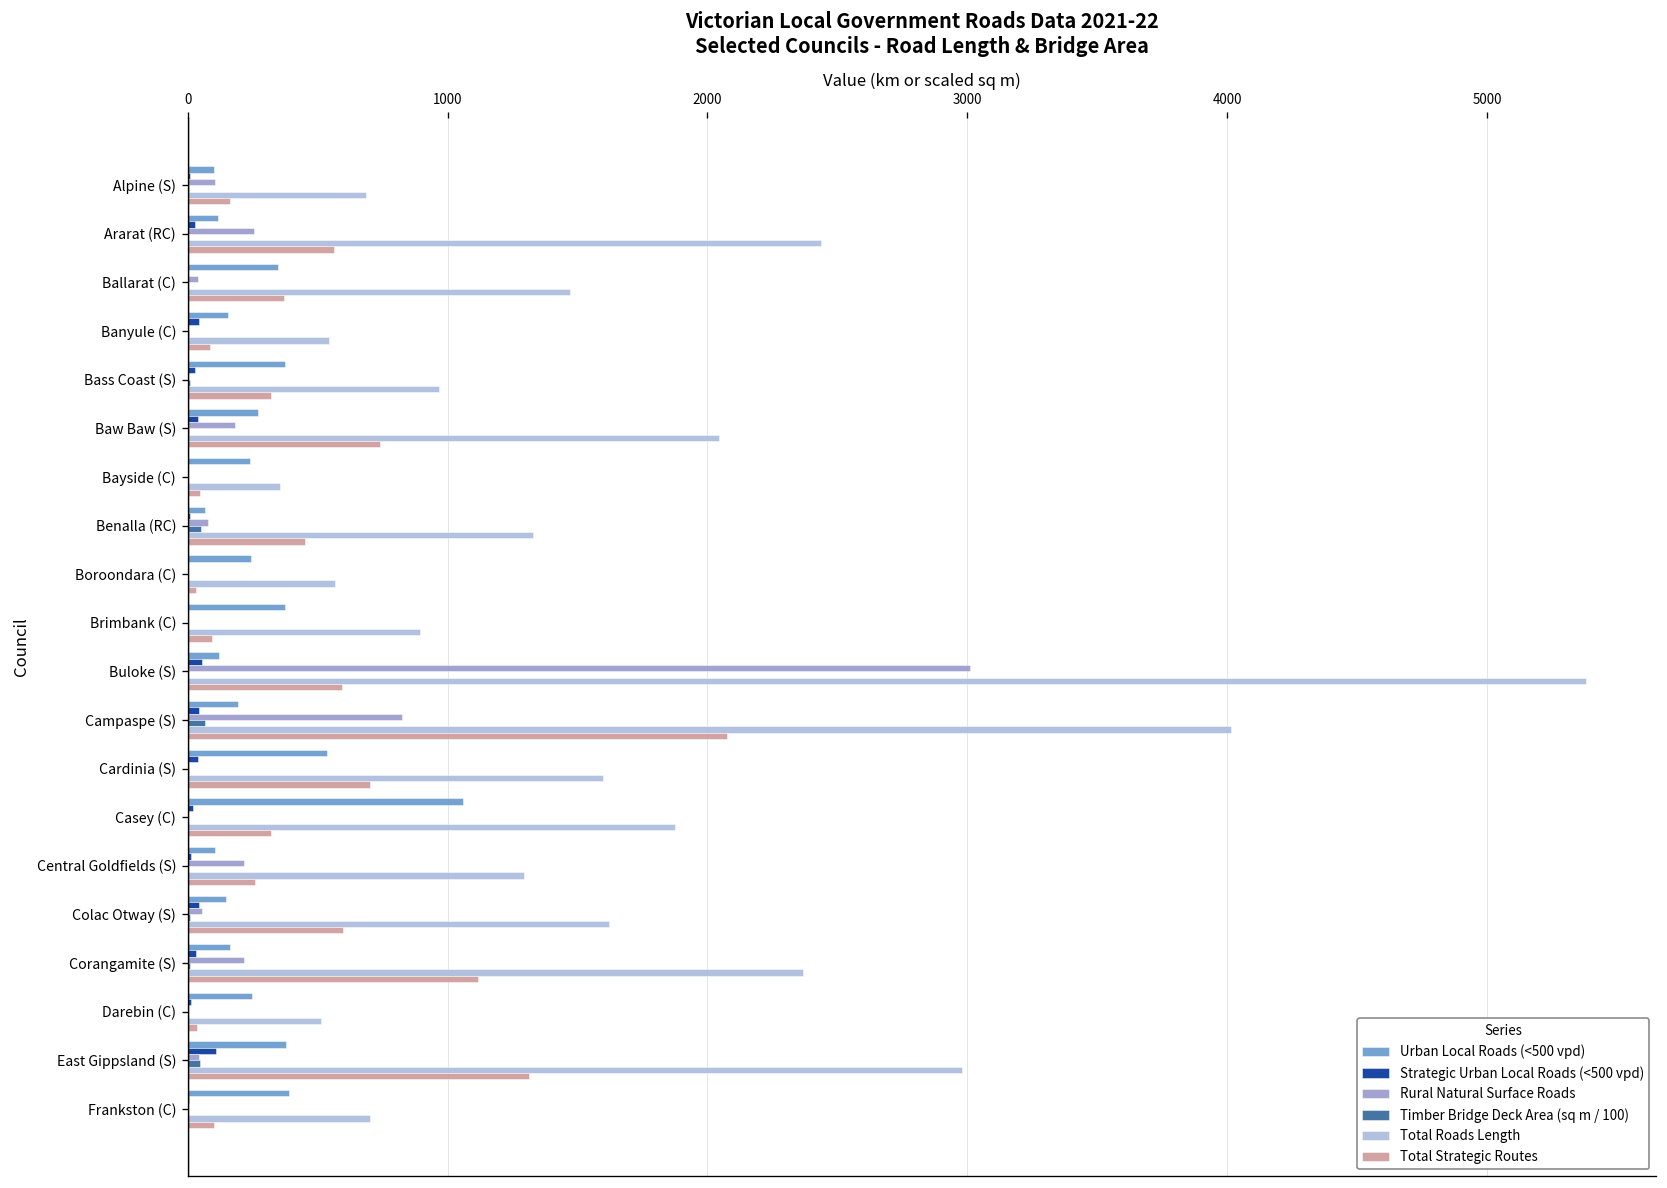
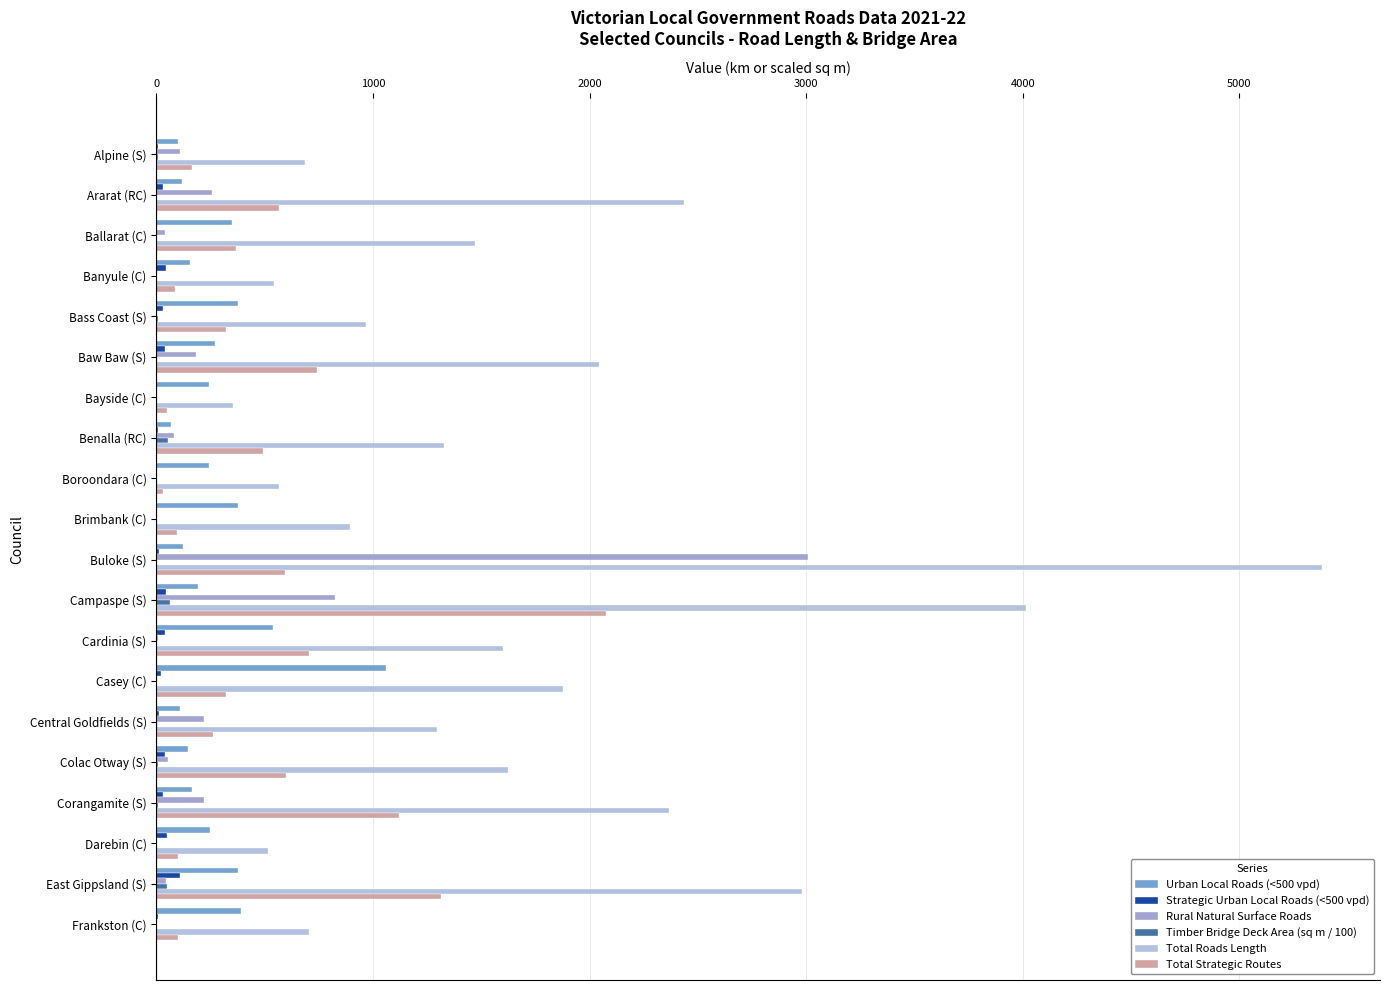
Total Strategic Routes, Benalla (RC): 450 -> 490
Strategic Urban Local Roads (<500 vpd), Buloke (S): 60 -> 10
Strategic Urban Local Roads (<500 vpd), Darebin (C): 10 -> 50
Total Strategic Routes, Darebin (C): 30 -> 100
